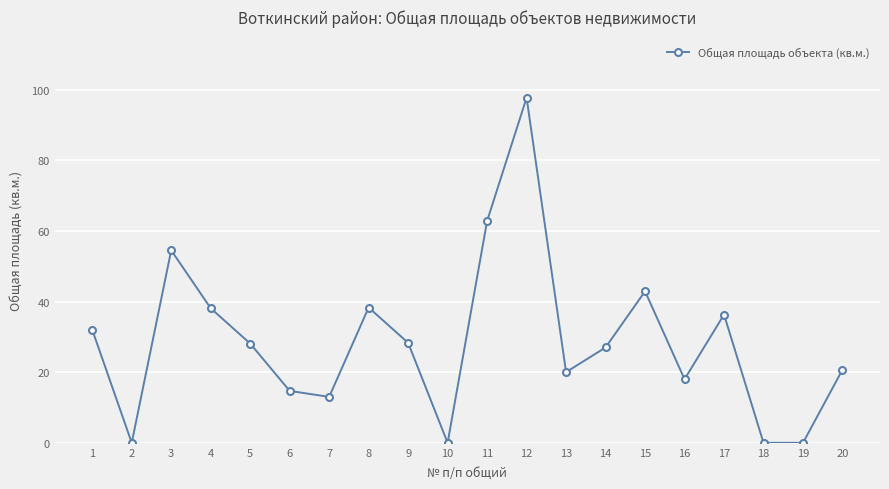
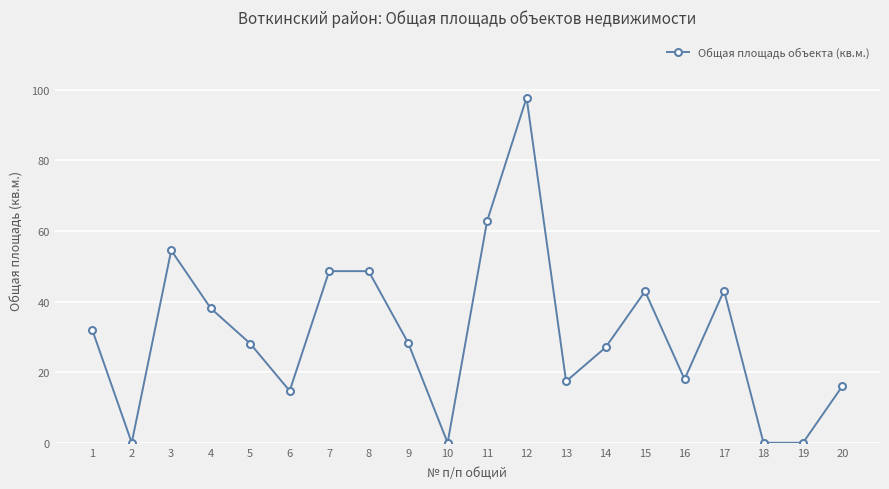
7: 13 -> 49
8: 38 -> 49
13: 20 -> 17
17: 36 -> 43
20: 21 -> 16
